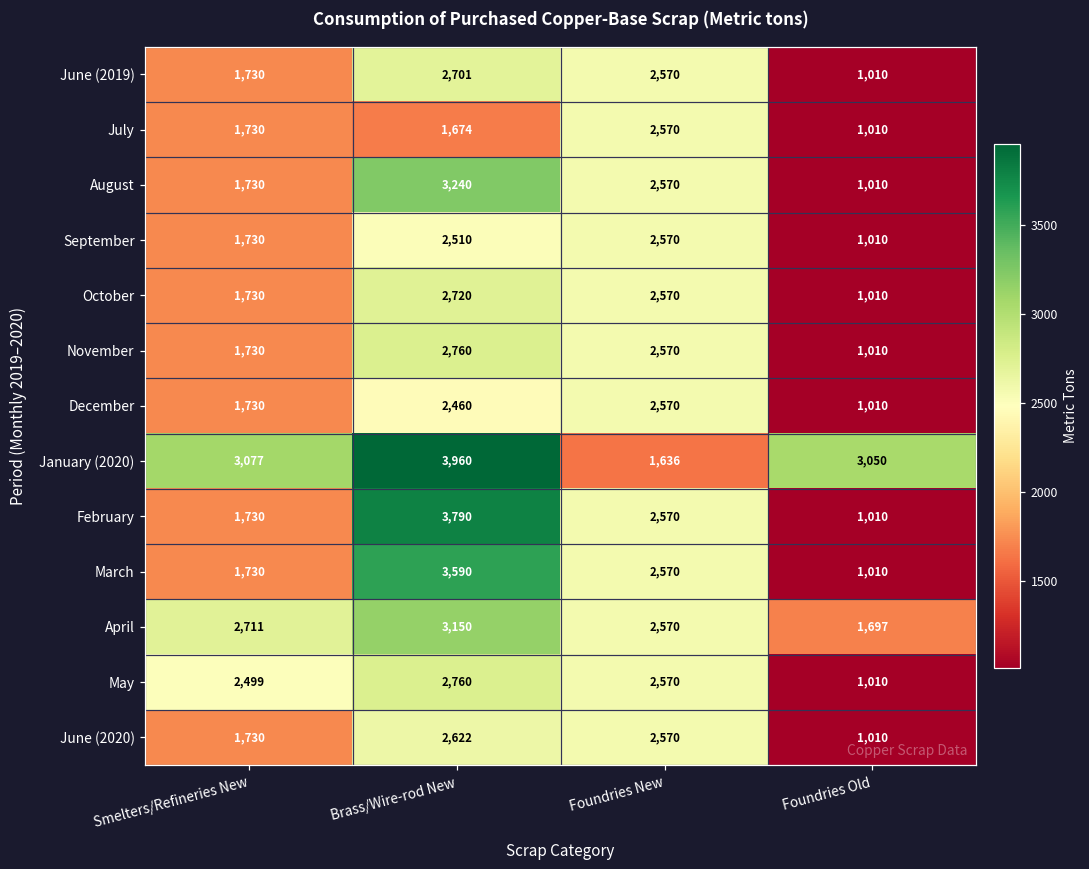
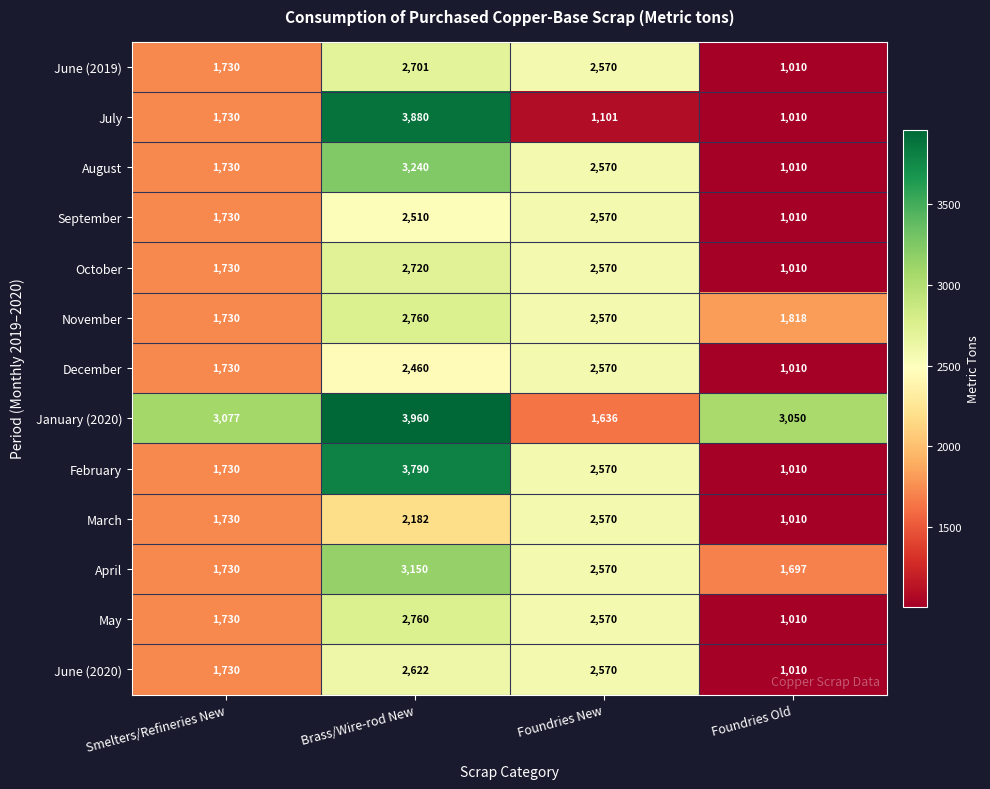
July, Brass/Wire-rod New: 1,674 -> 3,880
July, Foundries New: 2,570 -> 1,101
November, Foundries Old: 1,010 -> 1,818
March, Brass/Wire-rod New: 3,590 -> 2,182
April, Smelters/Refineries New: 2,711 -> 1,730
May, Smelters/Refineries New: 2,499 -> 1,730
